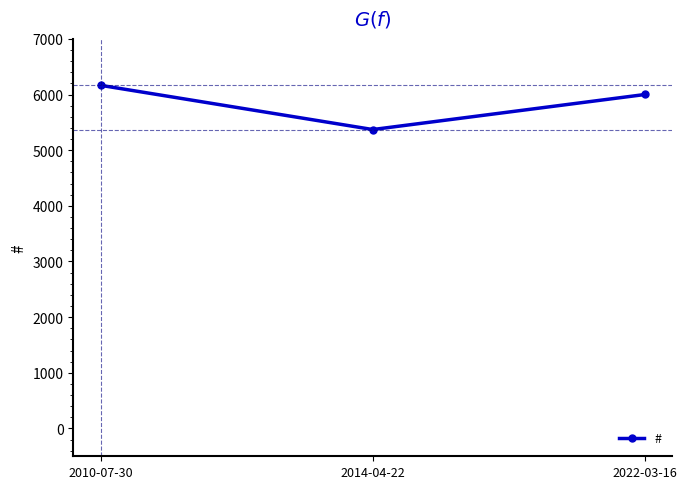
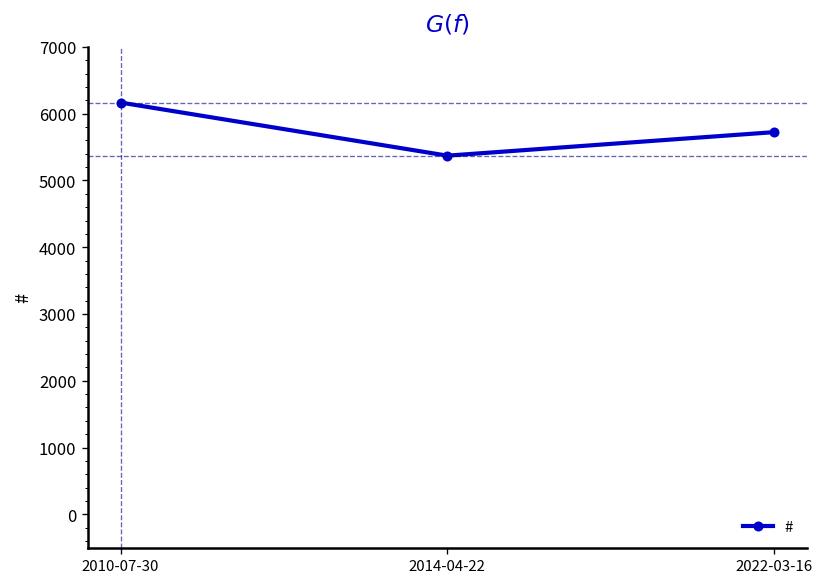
2022-03-16: 6000 -> 5700
